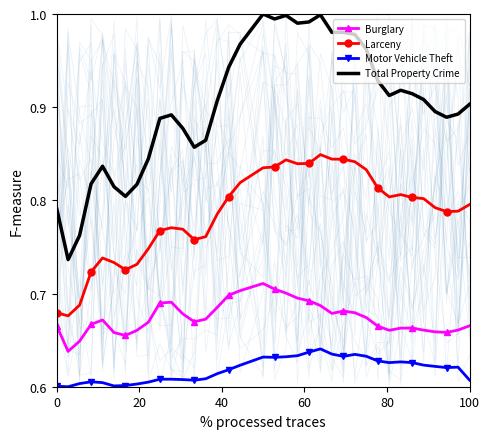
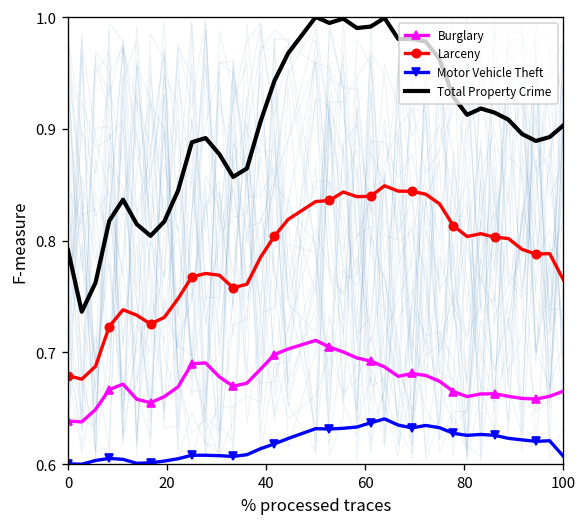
Burglary, 0: 0.67 -> 0.64
Larceny, 100: 0.80 -> 0.76
